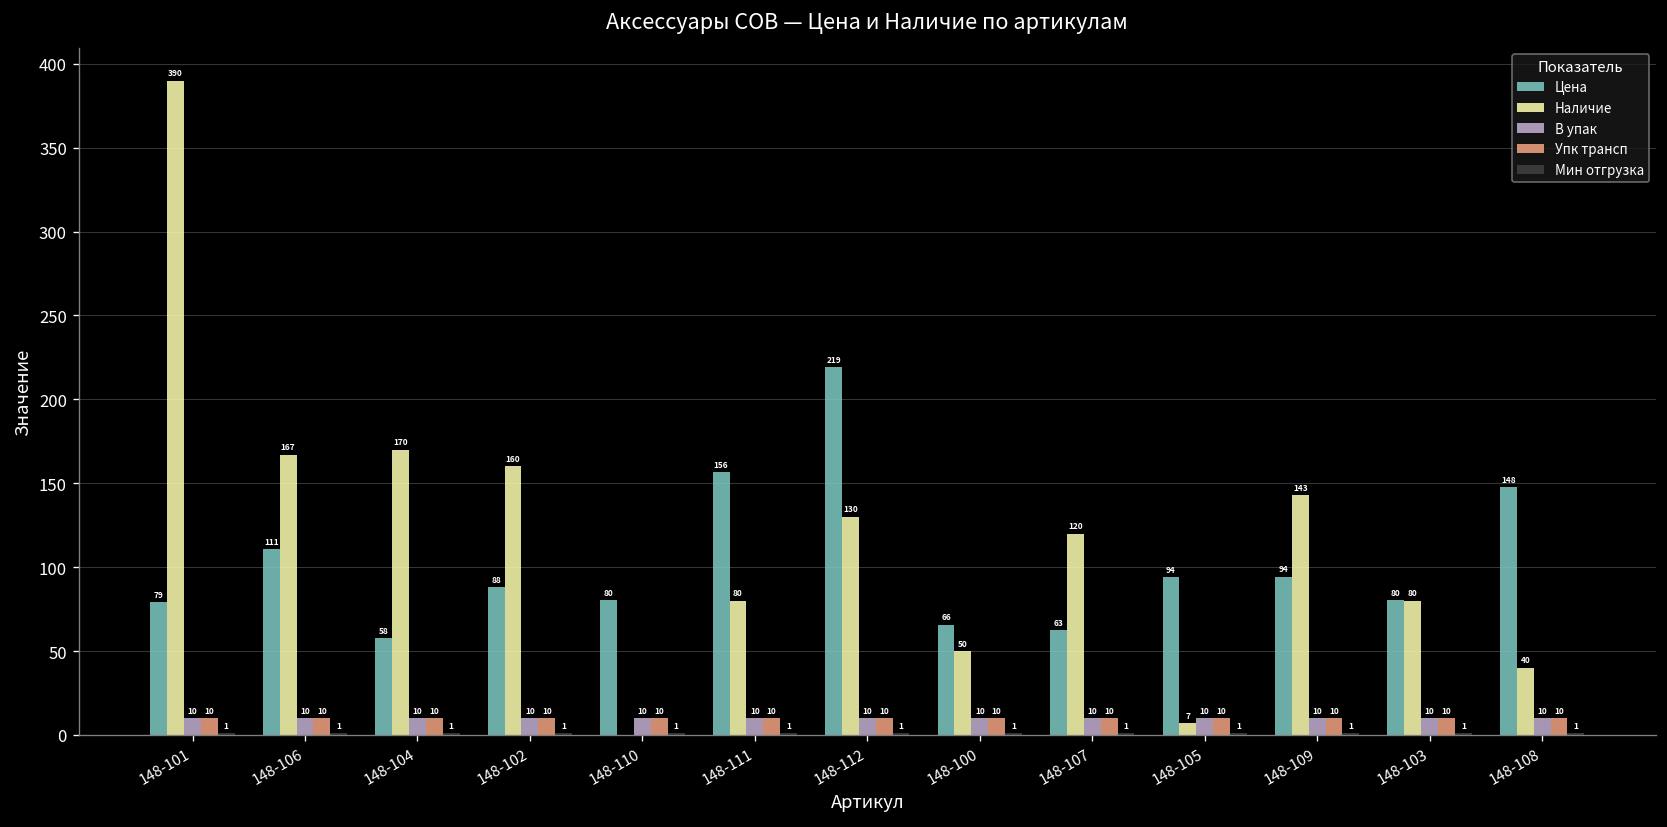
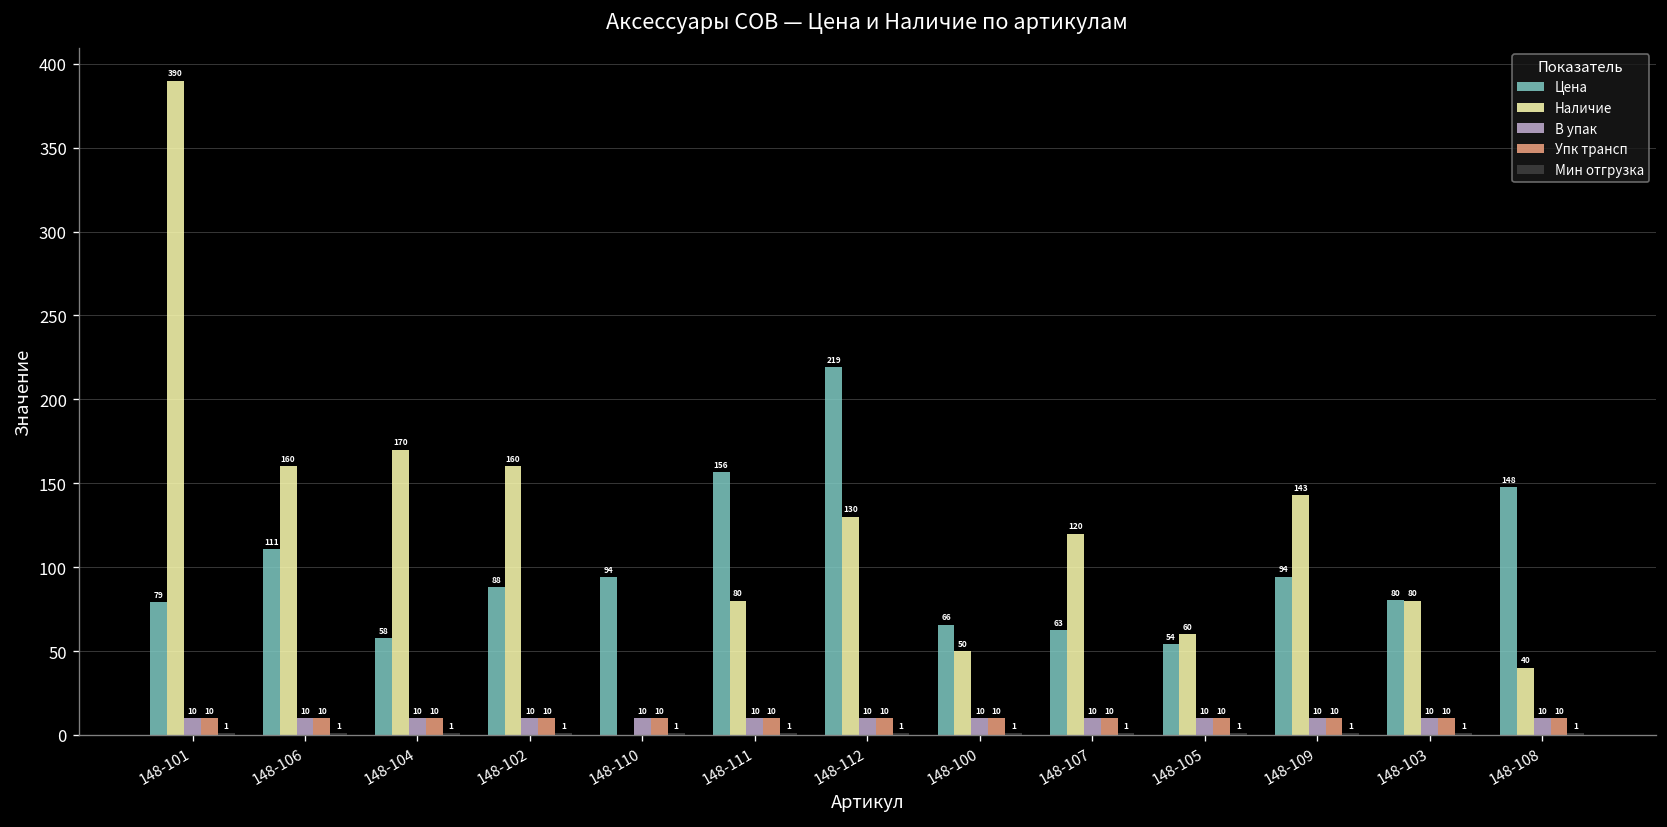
Наличие, 148-106: 167 -> 160
Цена, 148-110: 80 -> 94
Цена, 148-105: 94 -> 54
Наличие, 148-105: 7 -> 60
